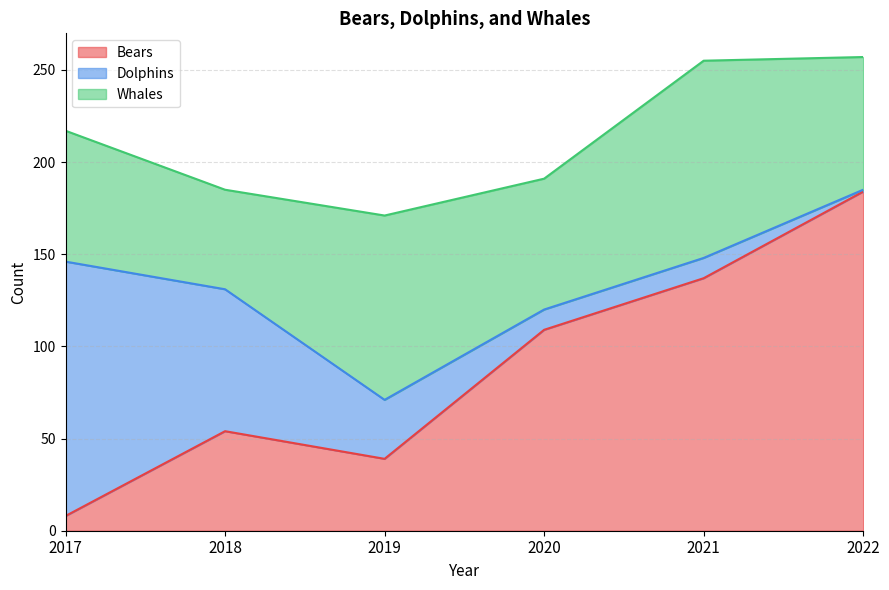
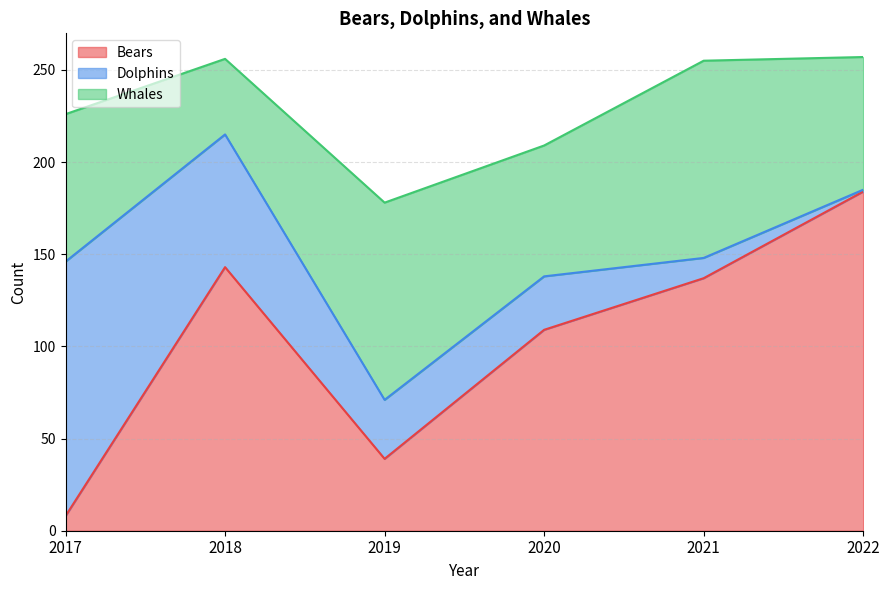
Whales, 2017: 71 -> 80
Bears, 2018: 54 -> 143
Dolphins, 2018: 77 -> 72
Whales, 2018: 54 -> 41
Whales, 2019: 100 -> 107
Dolphins, 2020: 11 -> 29
